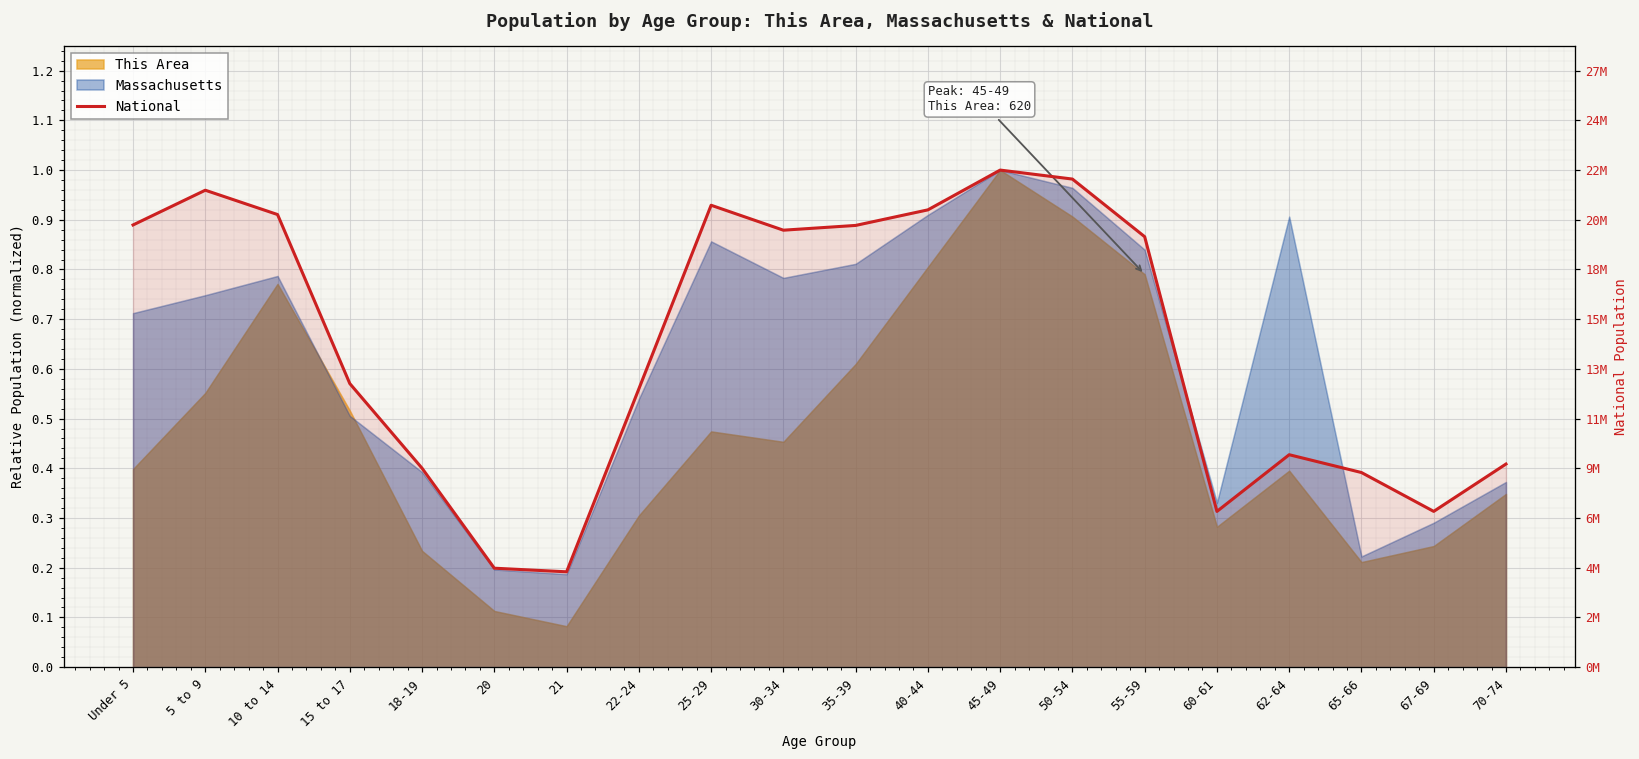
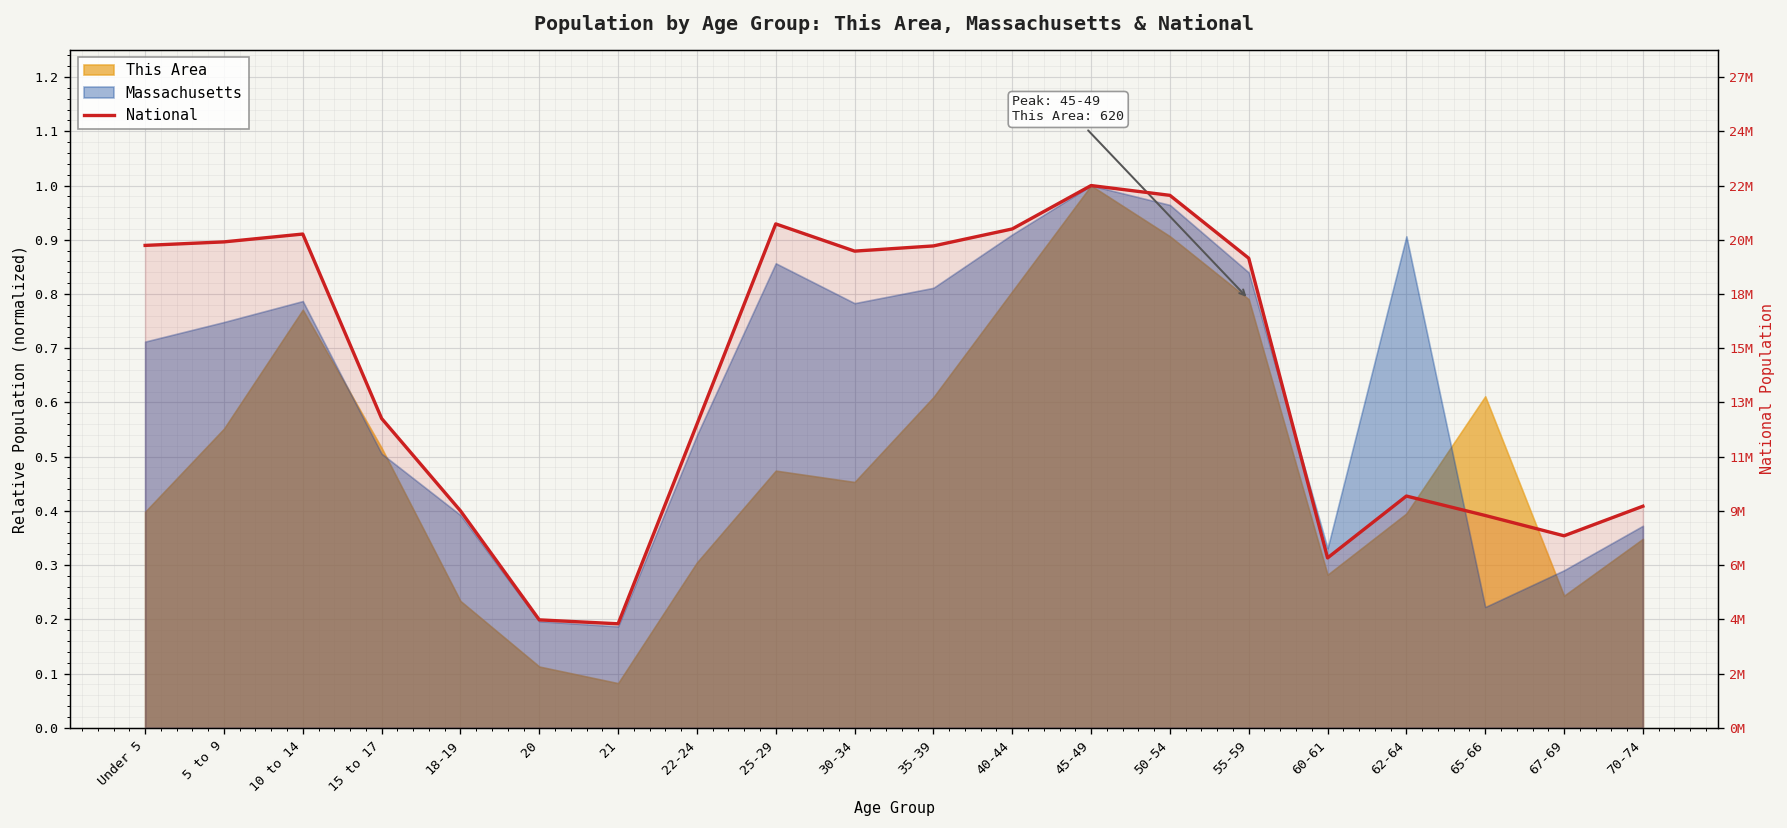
National, 5 to 9: 0.96 -> 0.90
This Area, 65-66: 0.21 -> 0.61
National, 67-69: 0.31 -> 0.35
